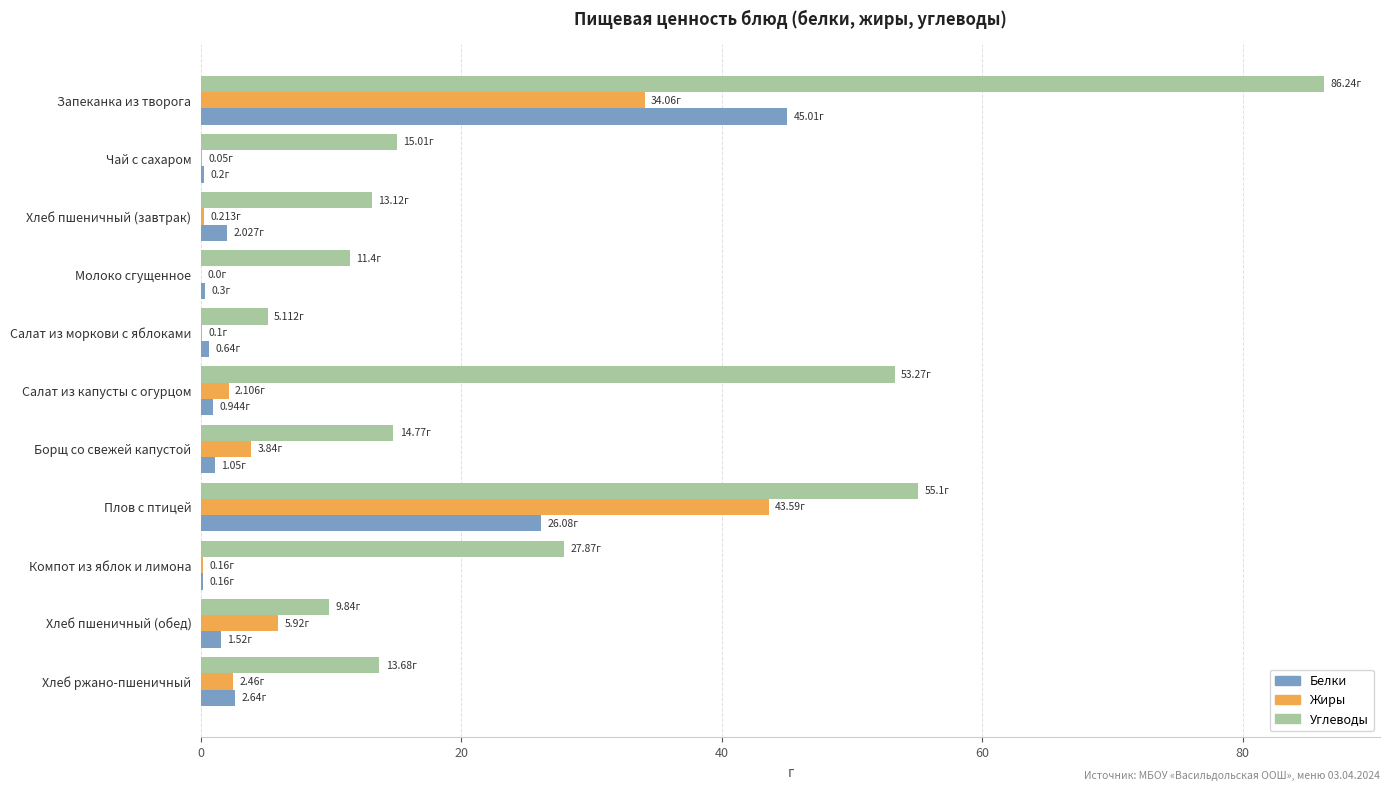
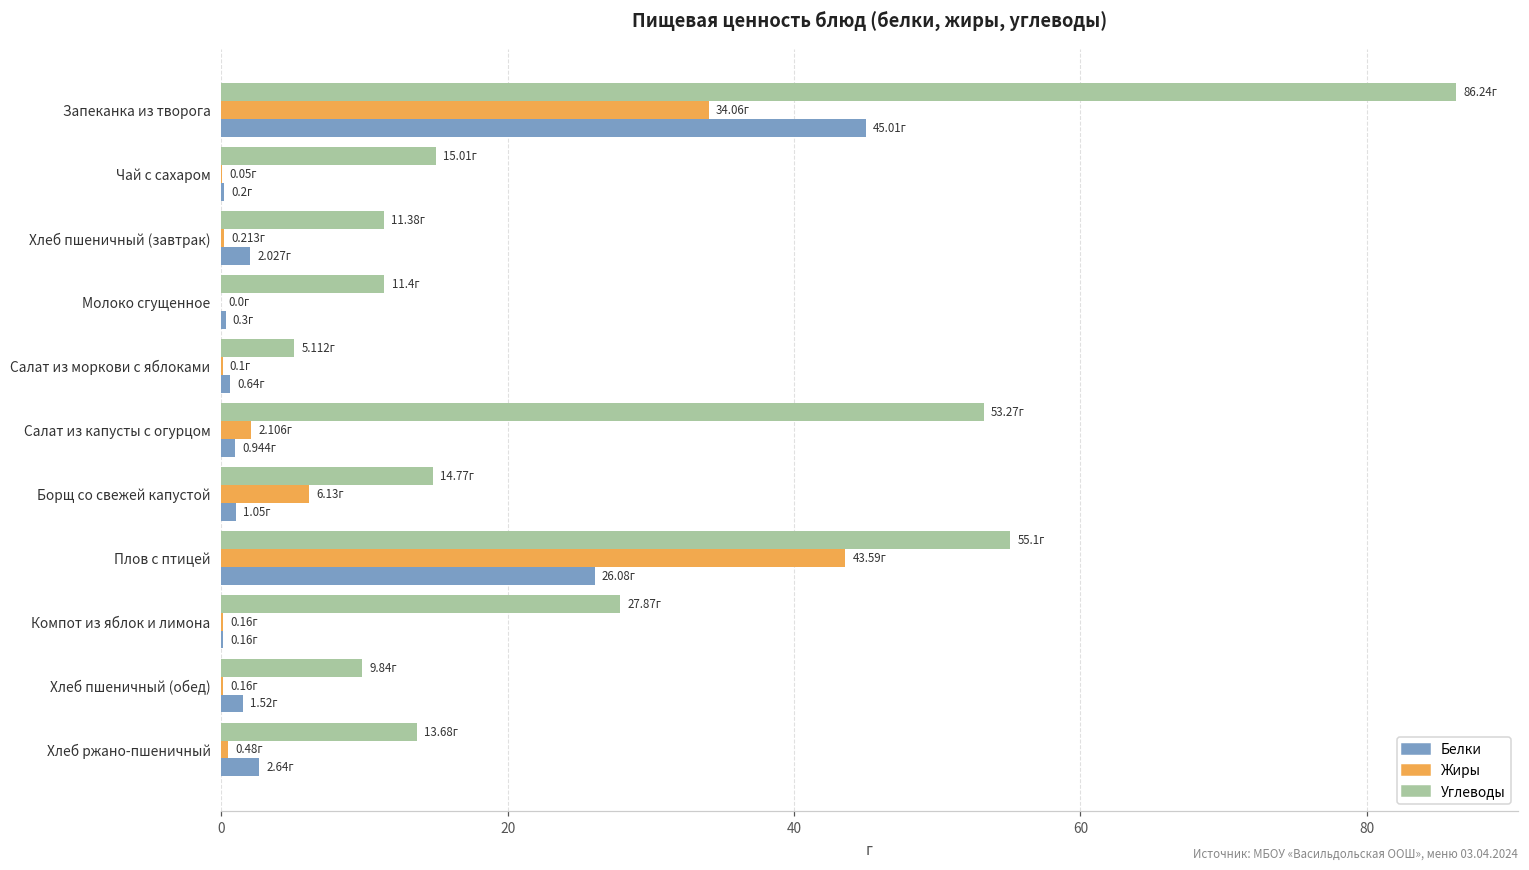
Углеводы, Хлеб пшеничный (завтрак): 13.12г -> 11.38г
Жиры, Борщ со свежей капустой: 3.84г -> 6.13г
Жиры, Хлеб пшеничный (обед): 5.92г -> 0.16г
Жиры, Хлеб ржано-пшеничный: 2.46г -> 0.48г
